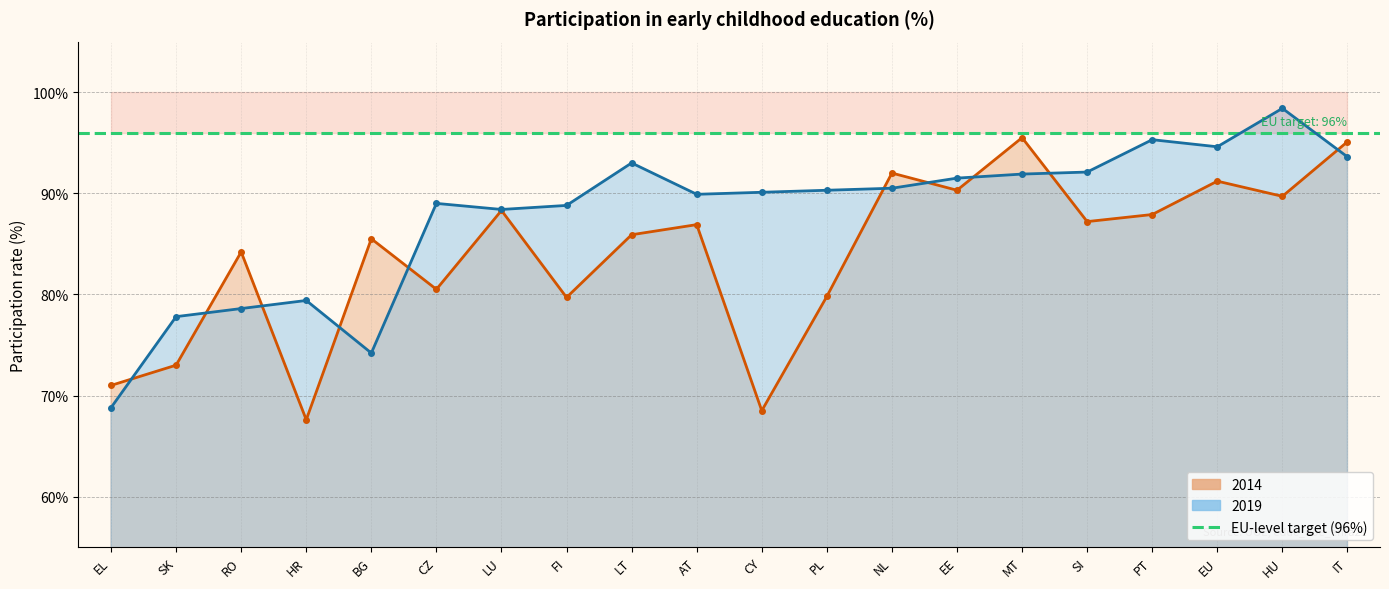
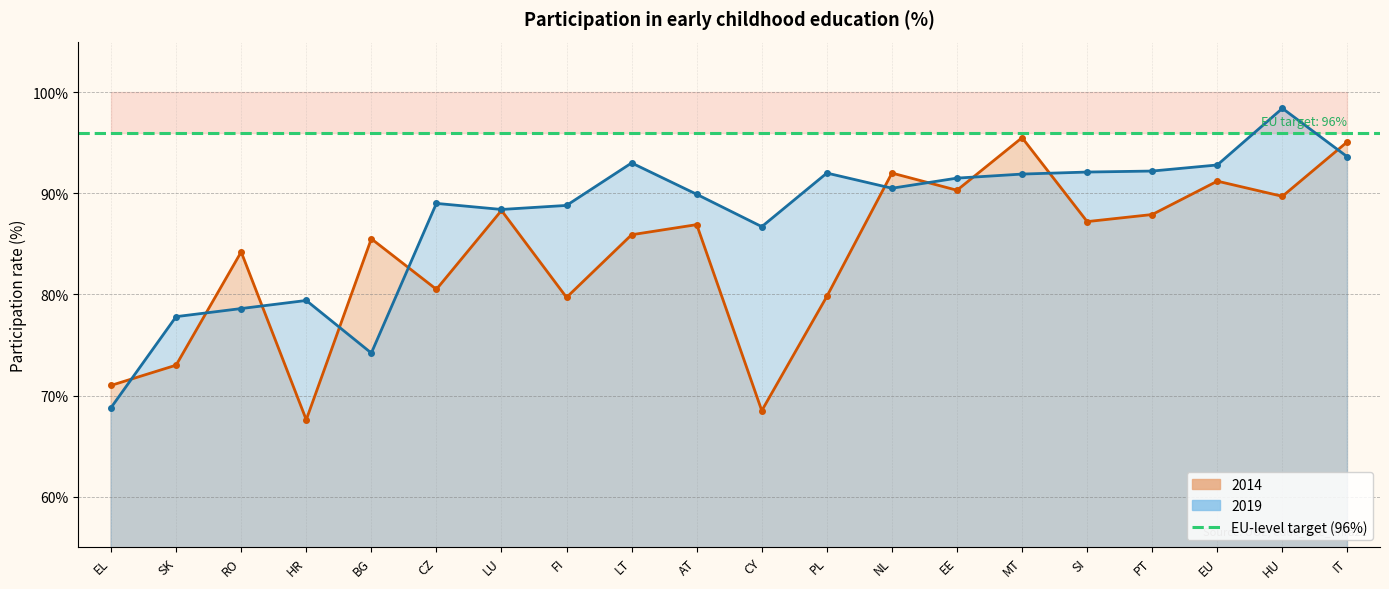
2019, CY: 90.1% -> 86.7%
2019, PL: 90.3% -> 92.0%
2019, PT: 95.3% -> 92.2%
2019, EU: 94.6% -> 92.8%
